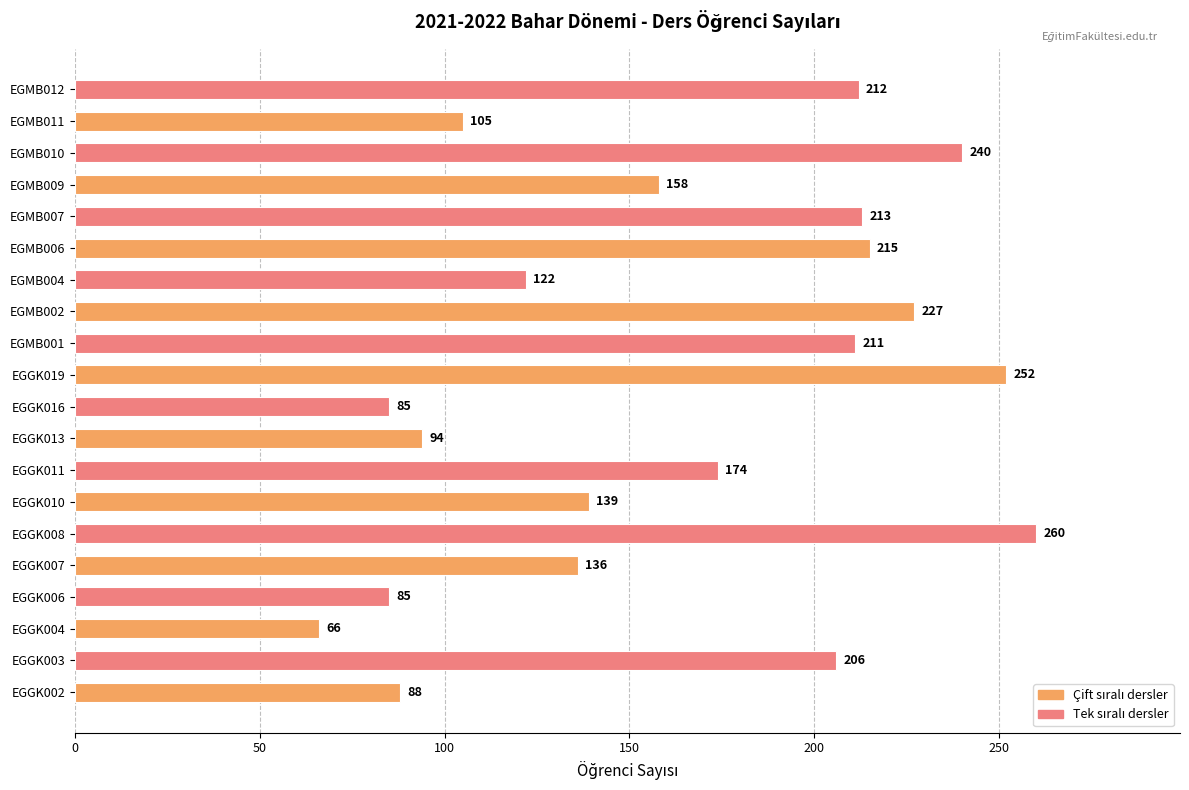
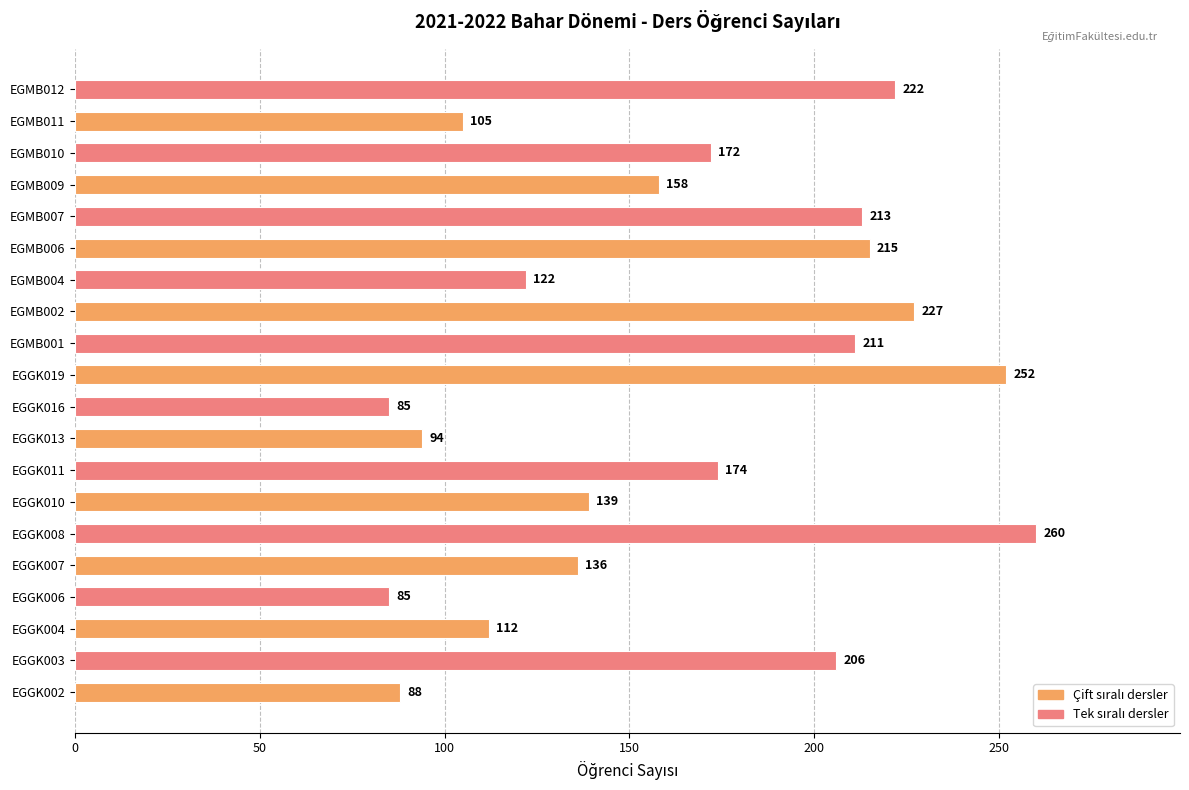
EGMB012: 212 -> 222
EGMB010: 240 -> 172
EGGK004: 66 -> 112
